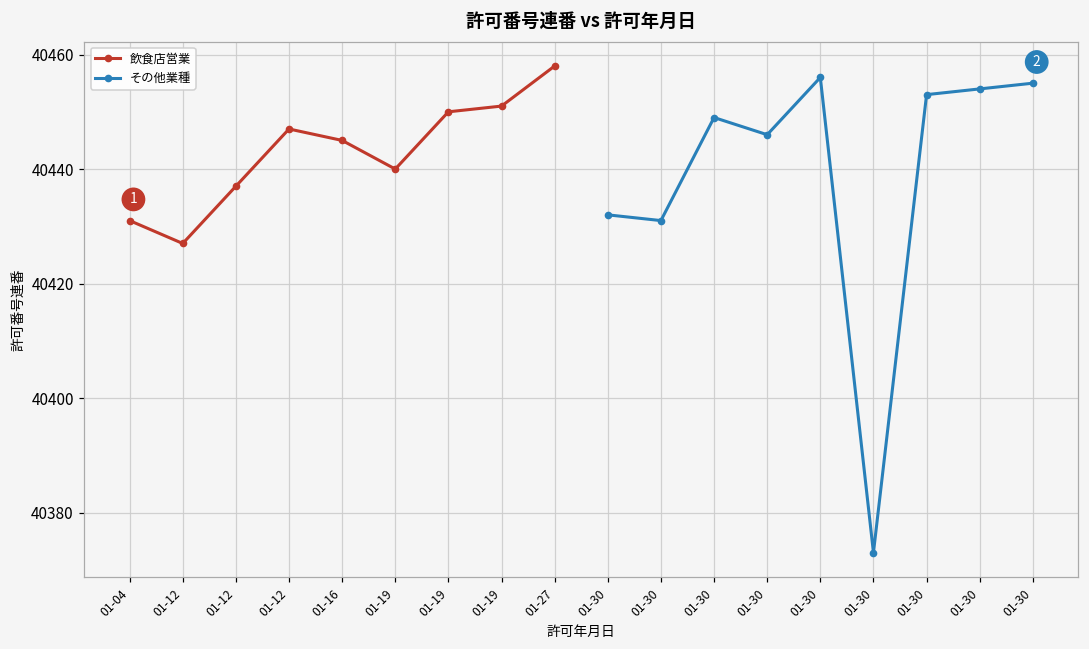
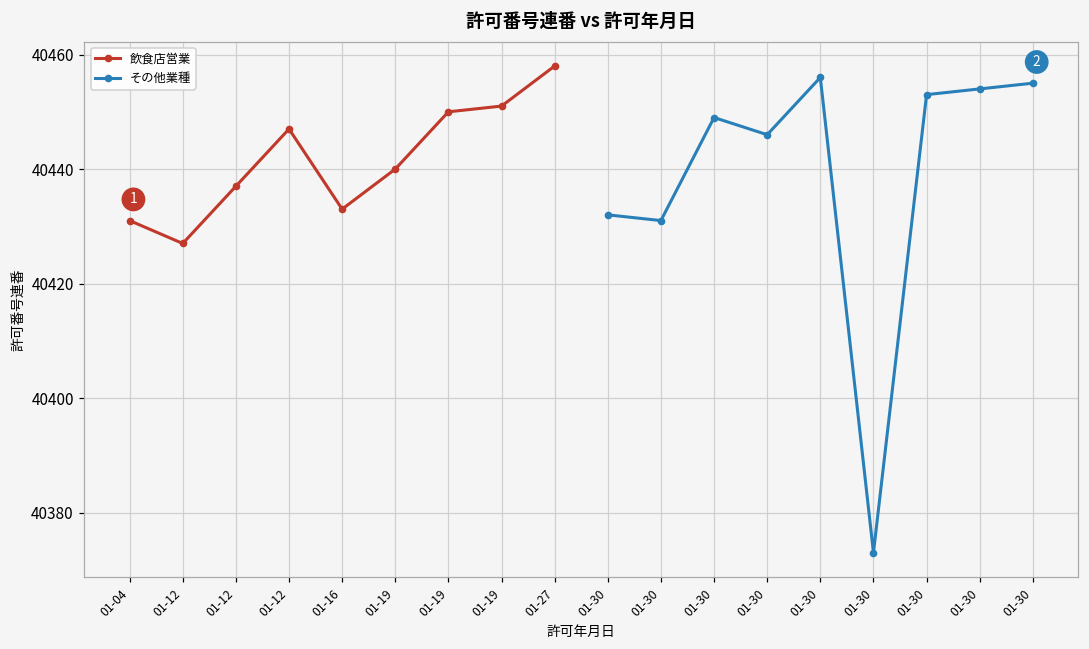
飲食店営業, 01-16: 40445 -> 40433
